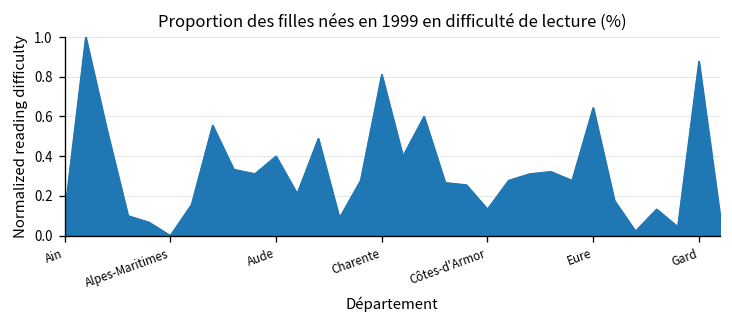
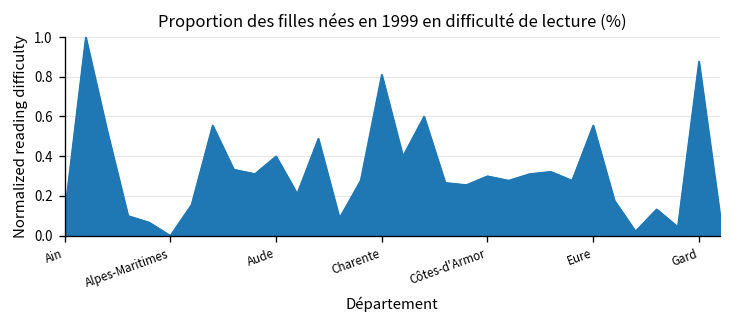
Côtes-d'Armor: 0.13 -> 0.30
Eure: 0.64 -> 0.56
